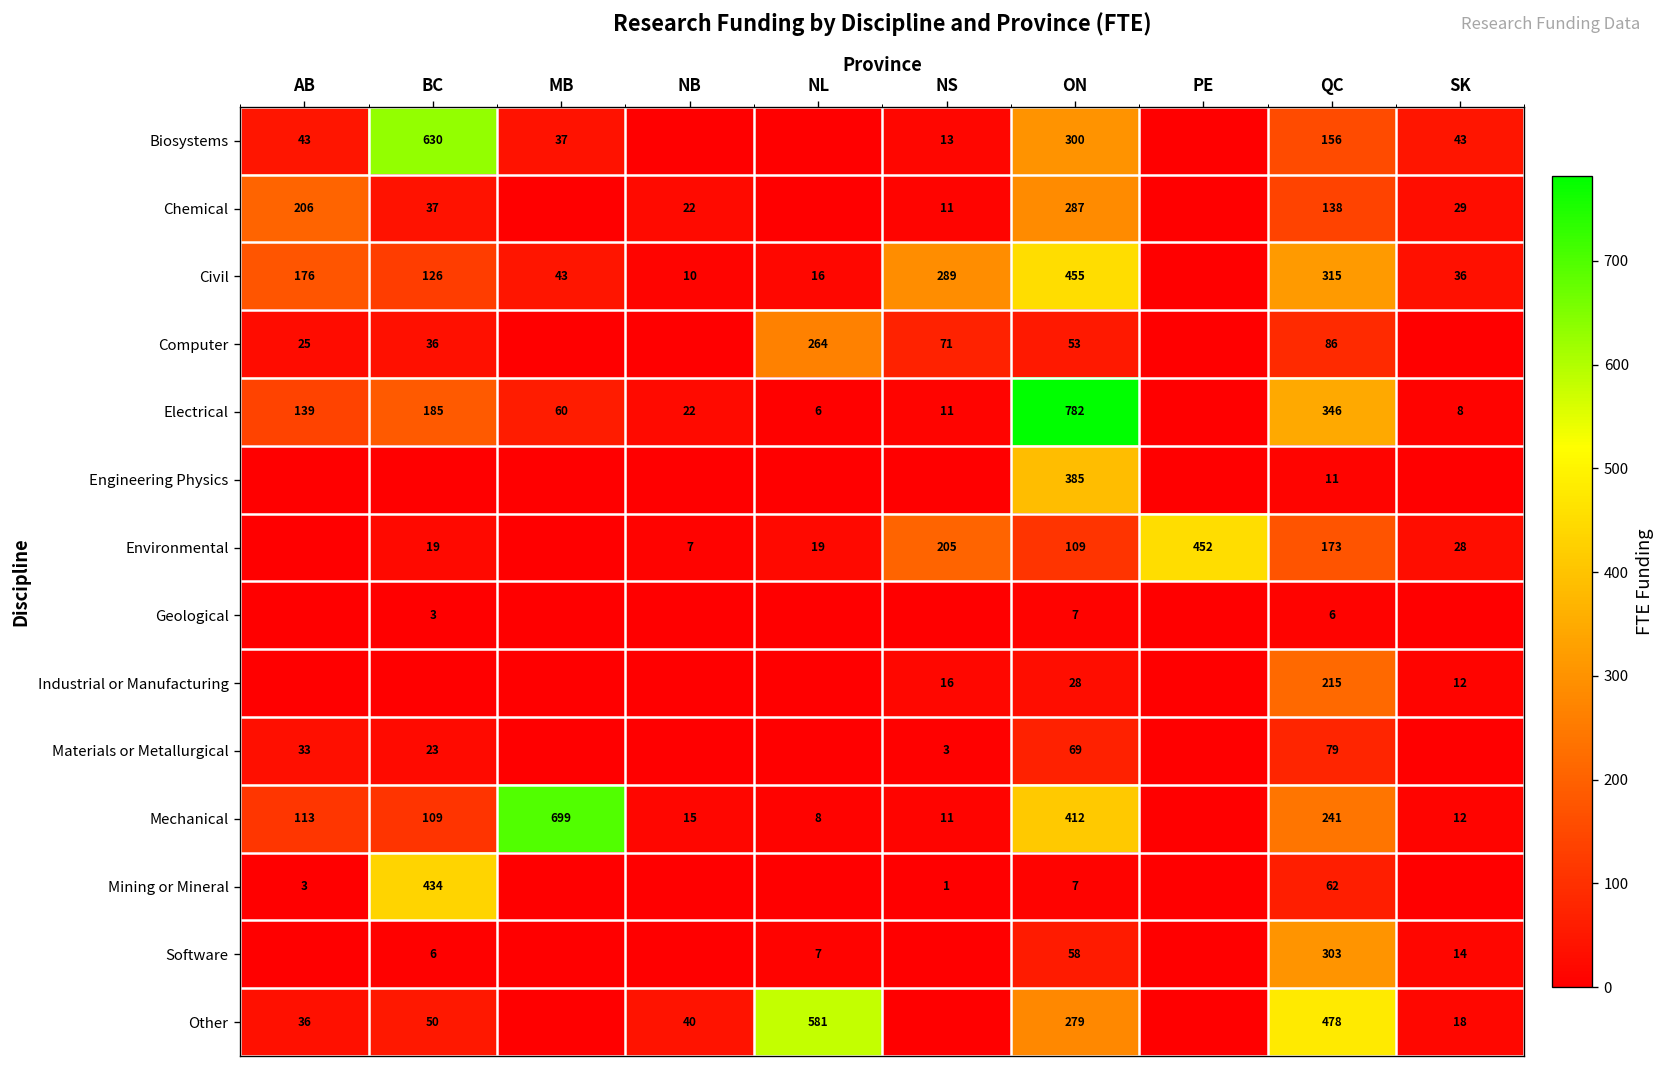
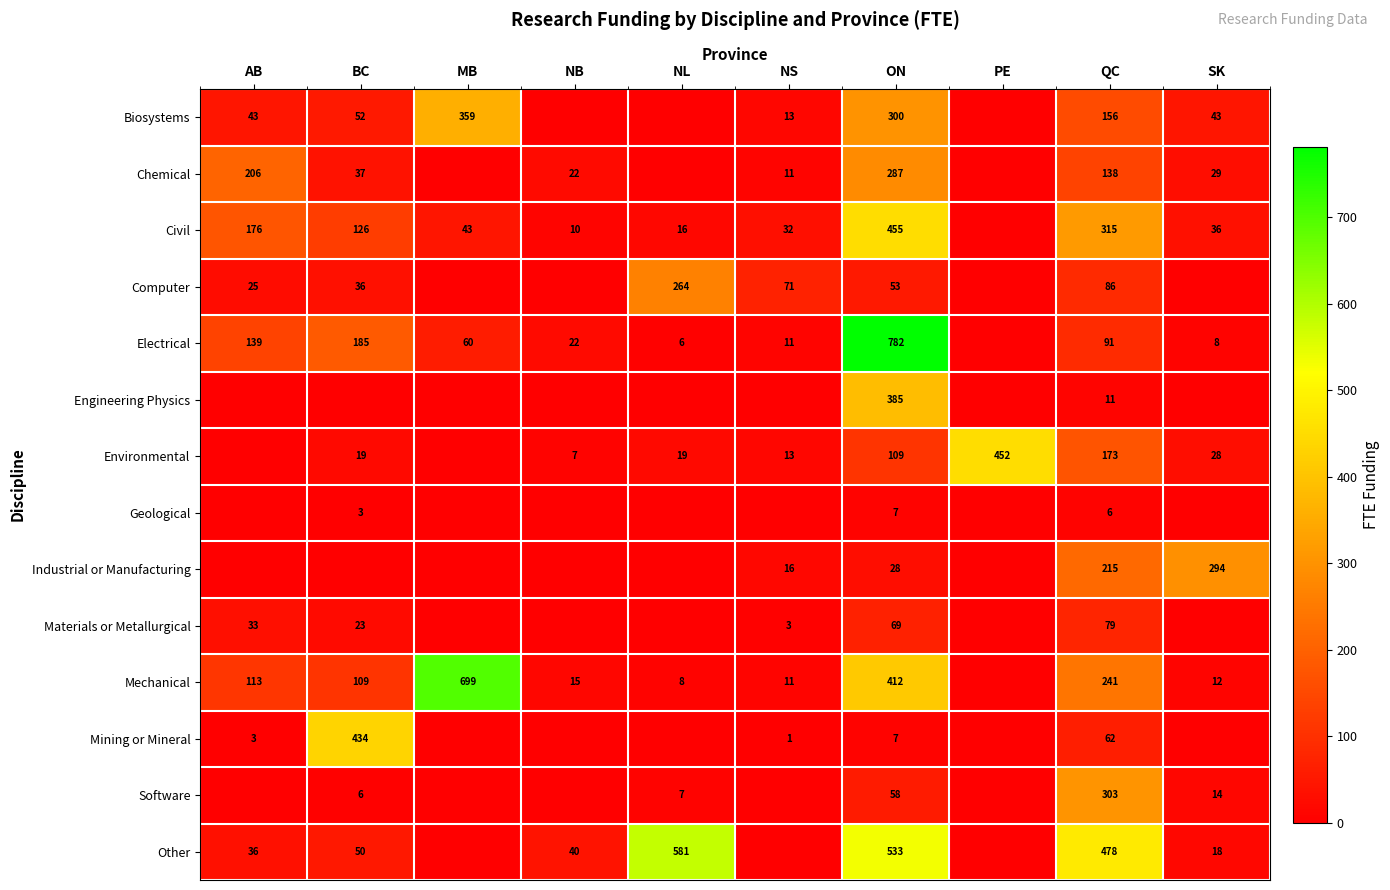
Biosystems, BC: 630 -> 52
Biosystems, MB: 37 -> 359
Civil, NS: 289 -> 32
Electrical, QC: 346 -> 91
Environmental, NS: 205 -> 13
Industrial or Manufacturing, SK: 12 -> 294
Other, ON: 279 -> 533
